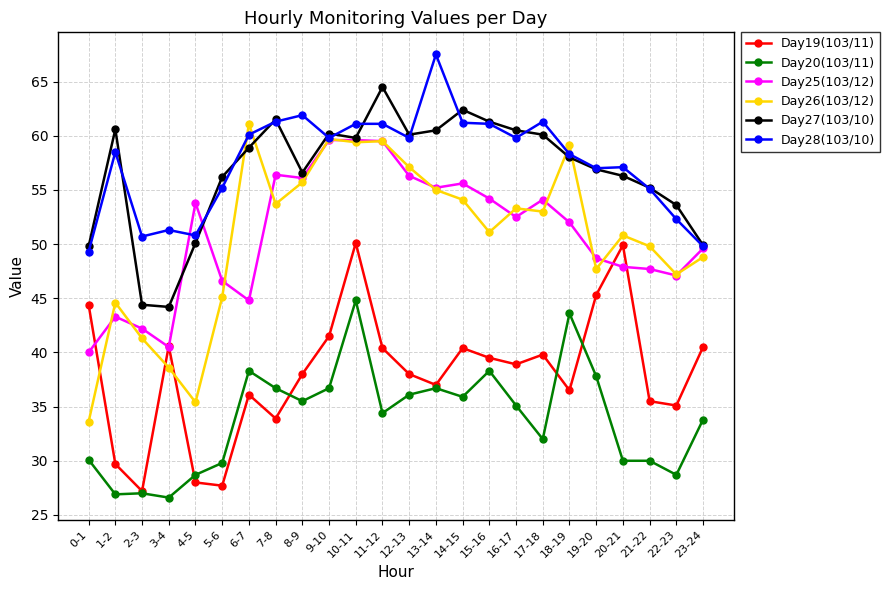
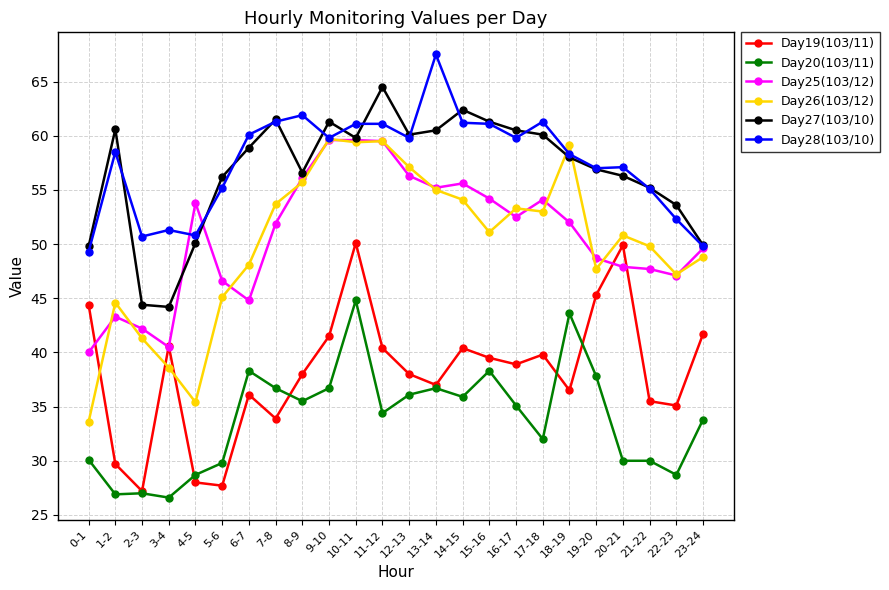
Day26(103/12), 6-7: 61.1 -> 48.1
Day25(103/12), 7-8: 56.4 -> 51.9
Day27(103/10), 9-10: 60.2 -> 61.3
Day19(103/11), 23-24: 40.5 -> 41.7
